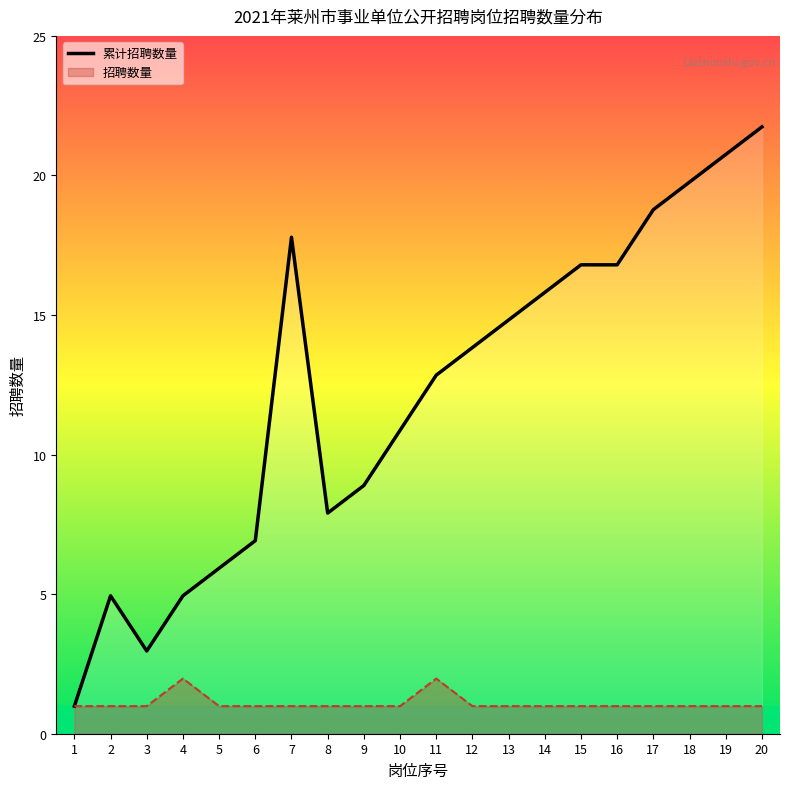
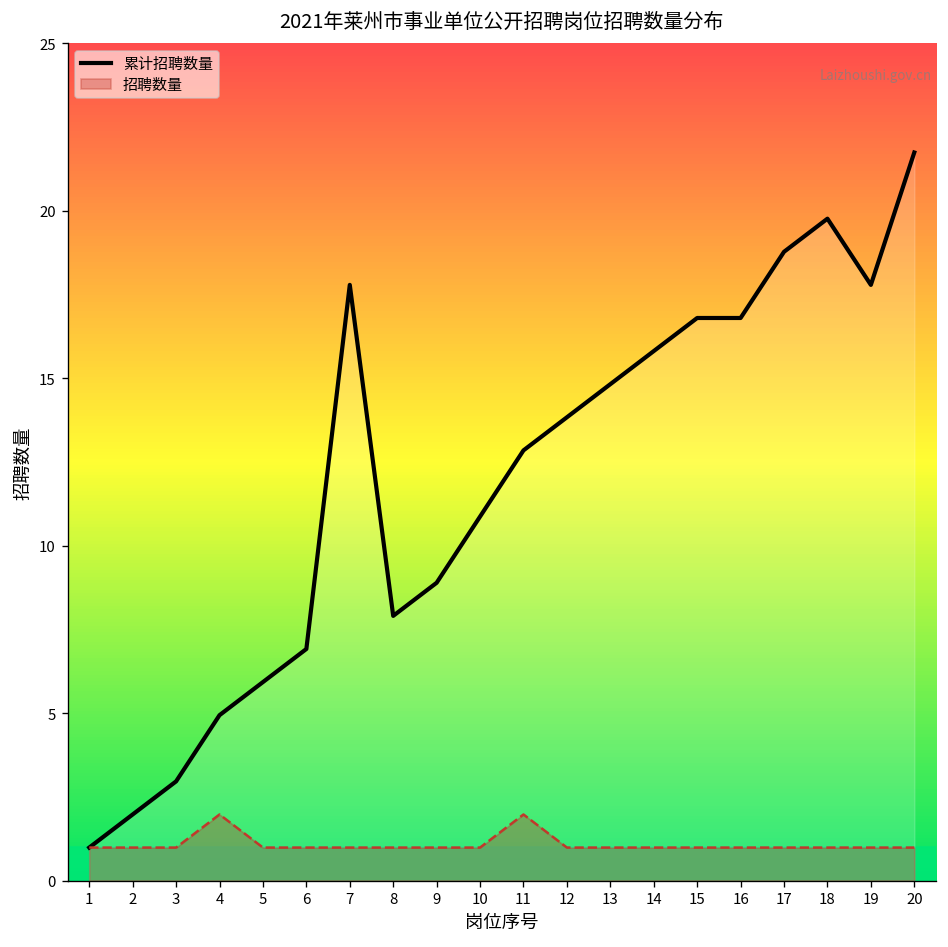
累计招聘数量, 2: 5 -> 2
累计招聘数量, 19: 21 -> 18
